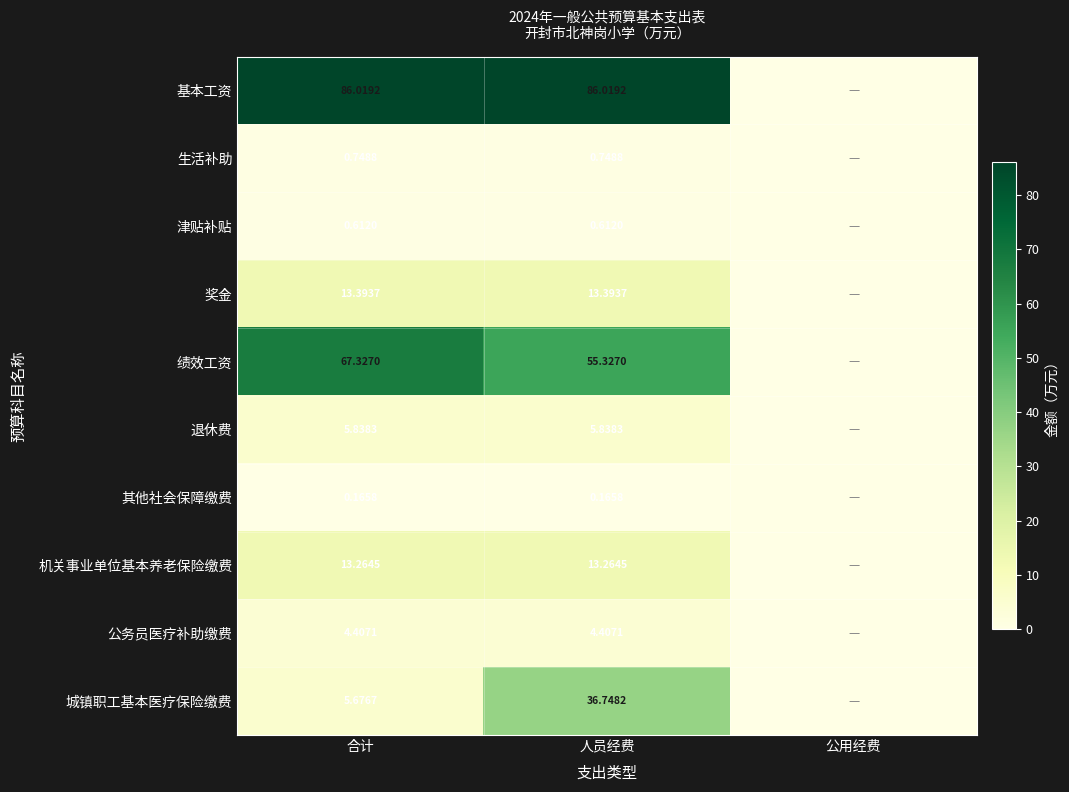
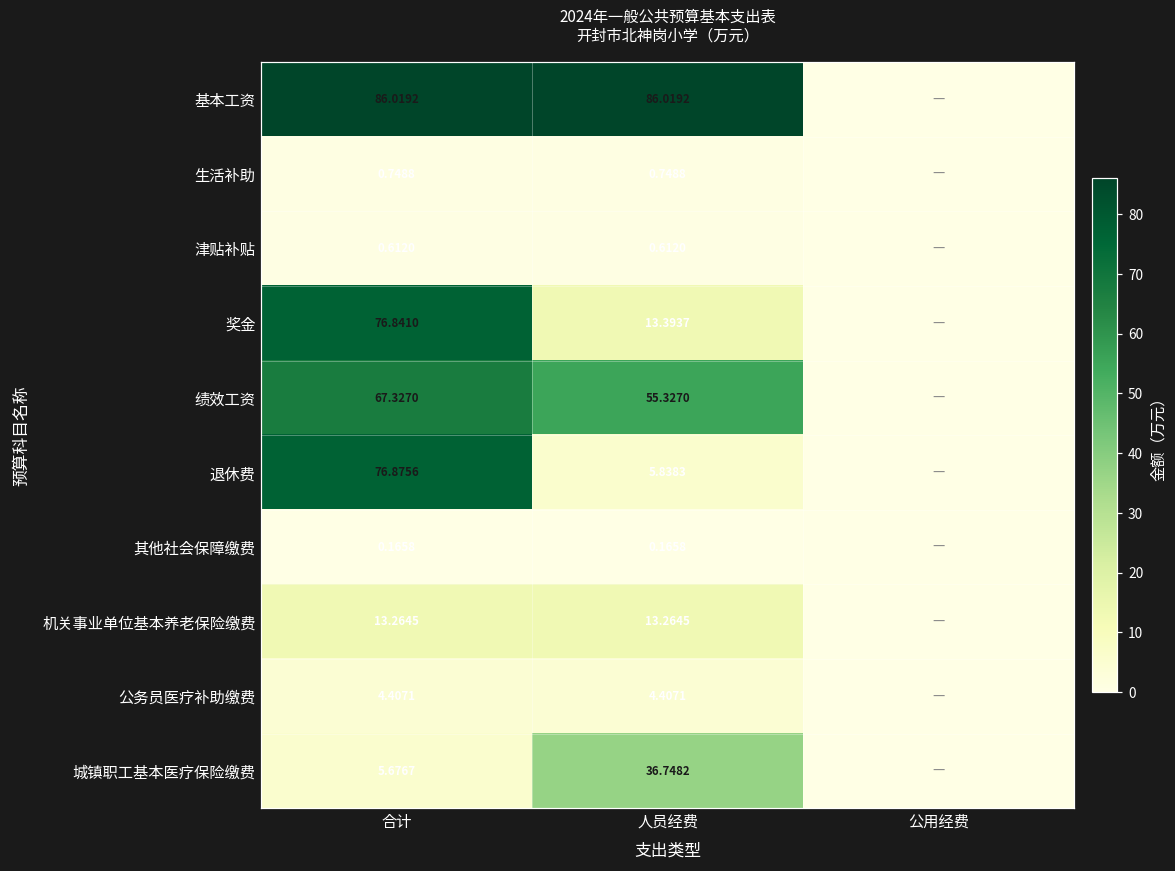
奖金, 合计: 13.3937 -> 76.8410
退休费, 合计: 5.8383 -> 76.8756
